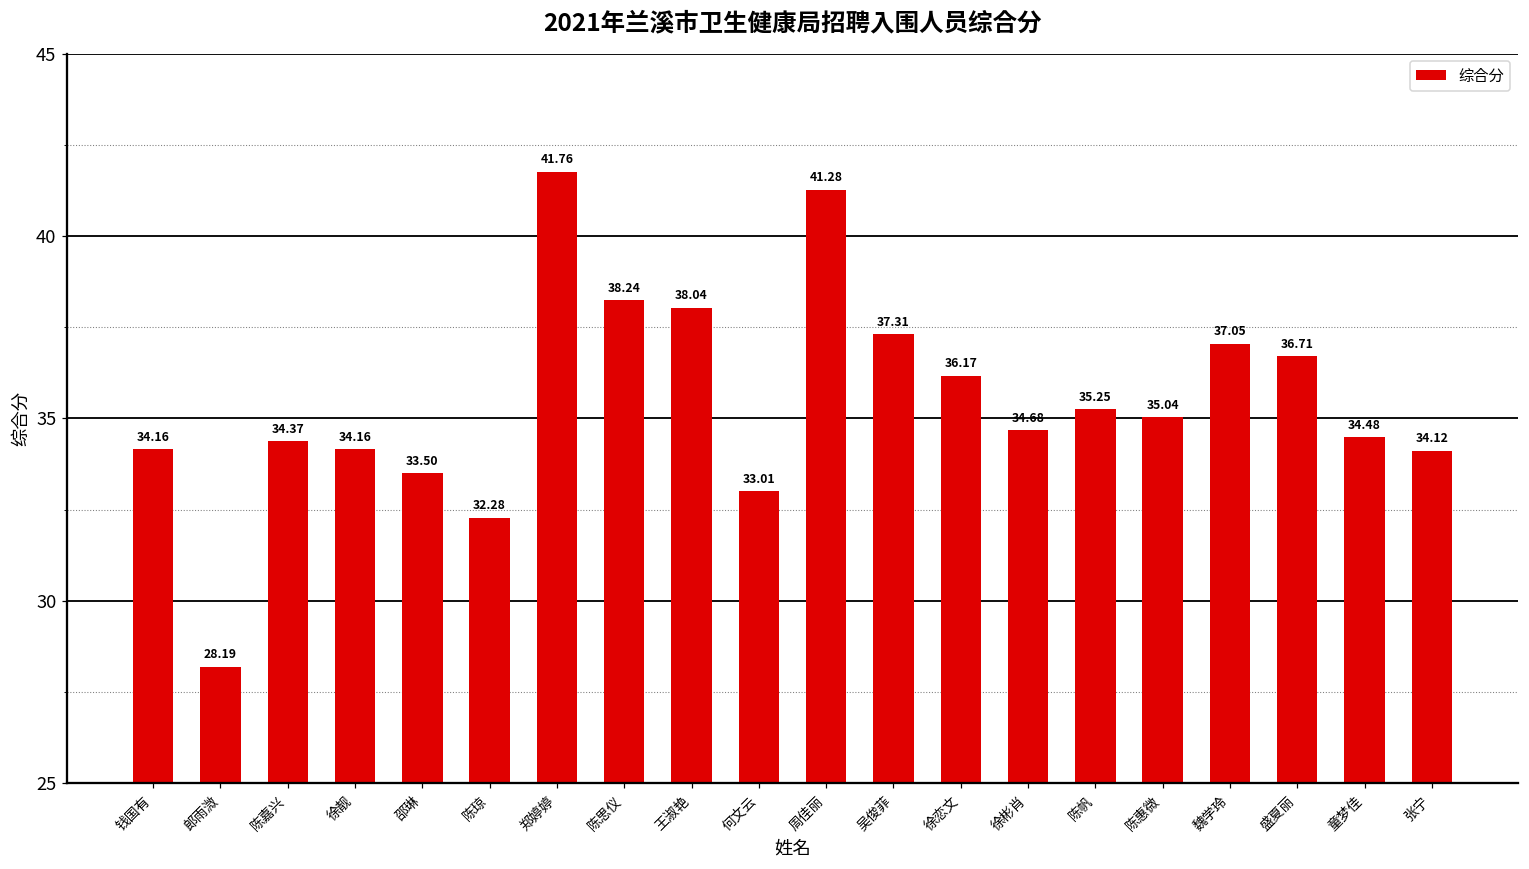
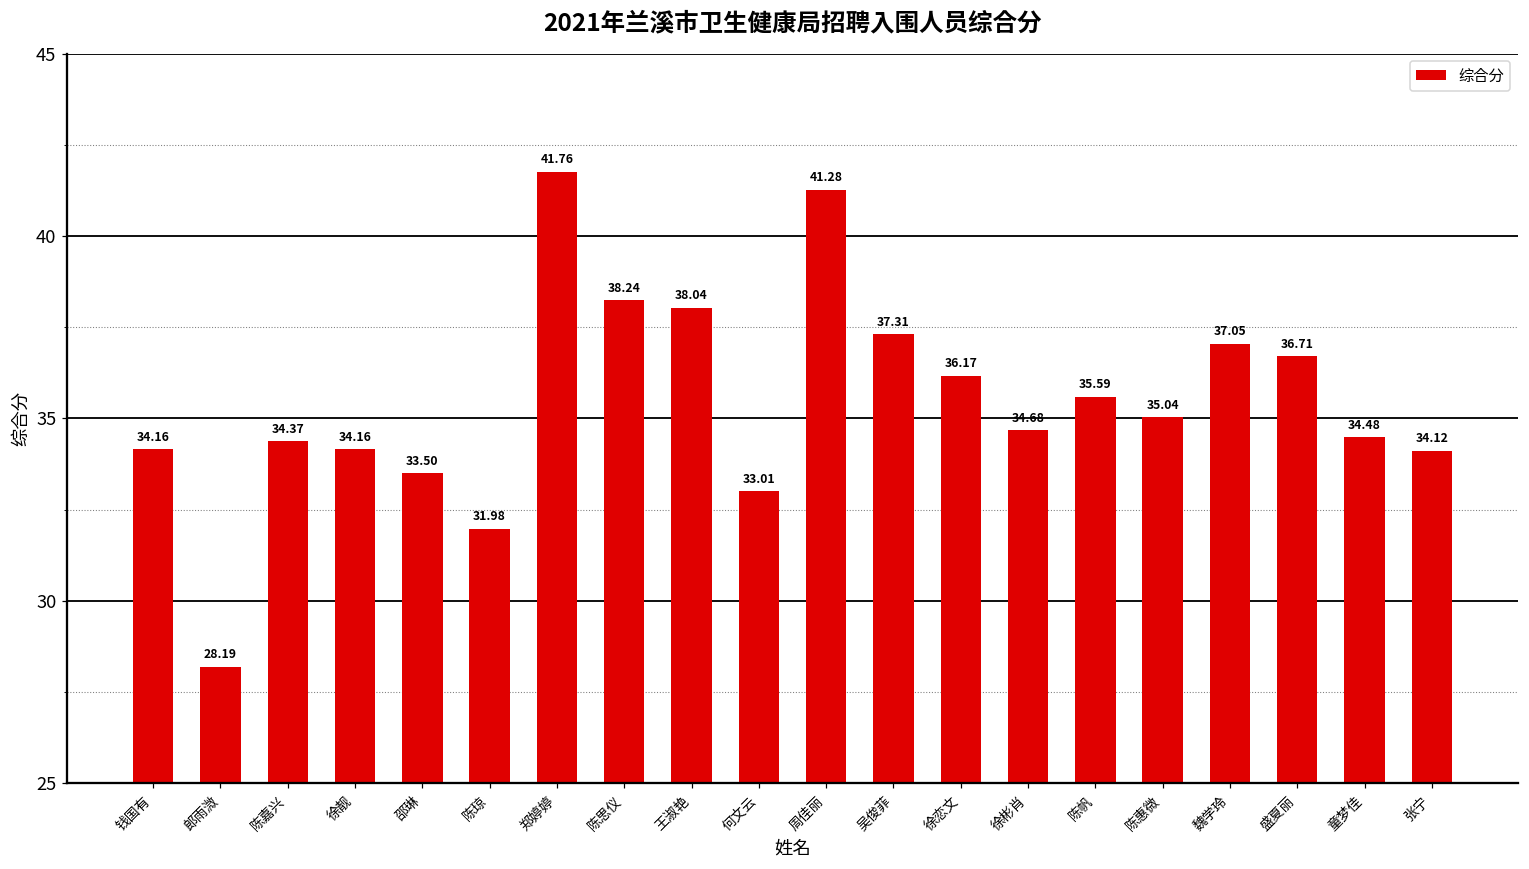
陈琼: 32.28 -> 31.98
陈帆: 35.25 -> 35.59
